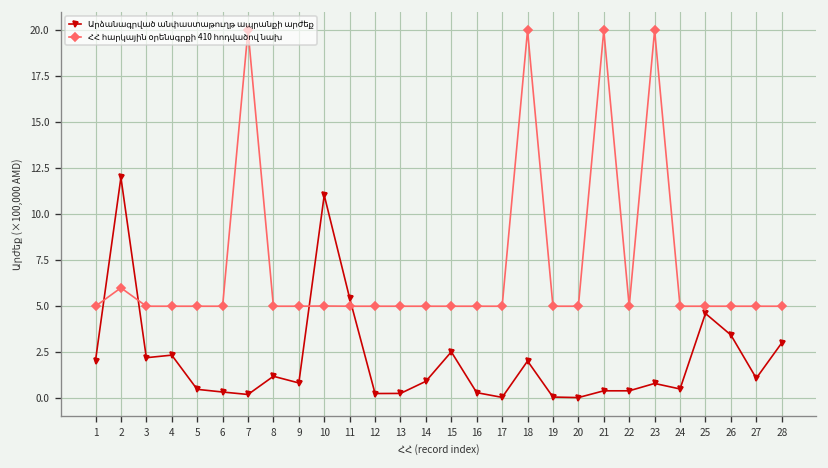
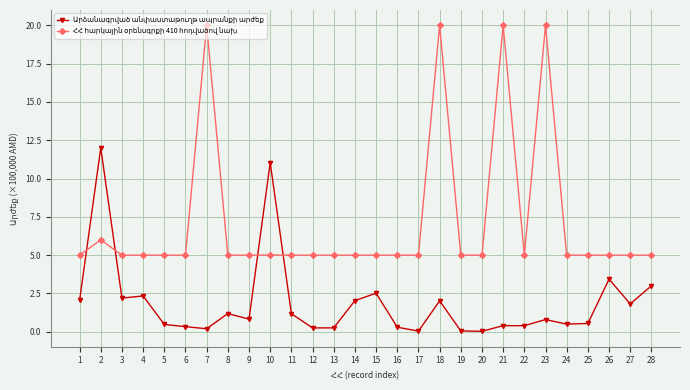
Արձանագրված անփաստաթուղթ ապրանքի արժեք, 11: 5.4 -> 1.2
Արձանագրված անփաստաթուղթ ապրանքի արժեք, 14: 0.9 -> 2.0
Արձանագրված անփաստաթուղթ ապրանքի արժեք, 25: 4.6 -> 0.5
Արձանագրված անփաստաթուղթ ապրանքի արժեք, 27: 1.1 -> 1.8
